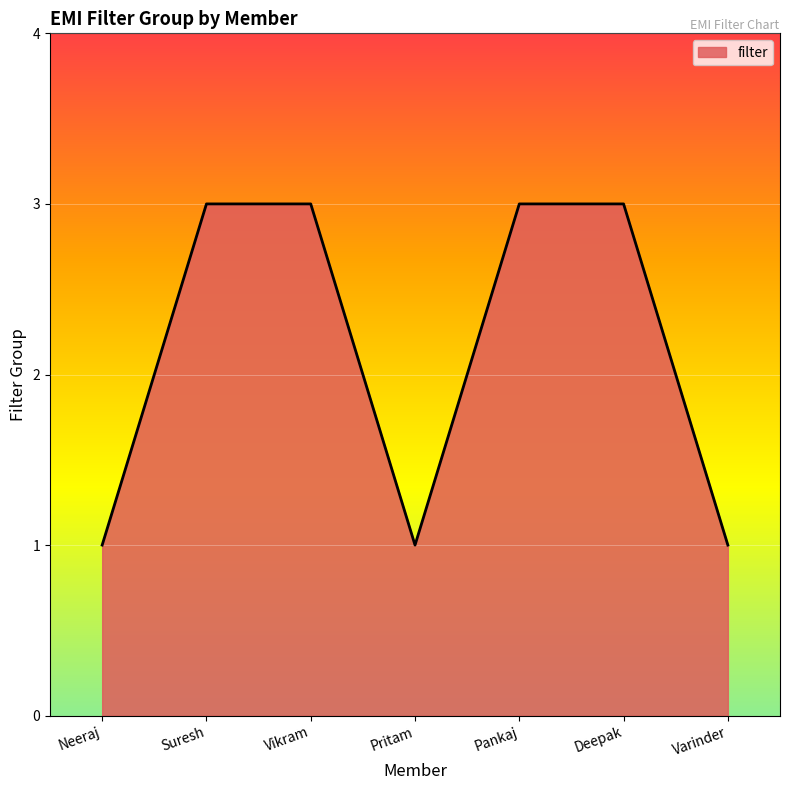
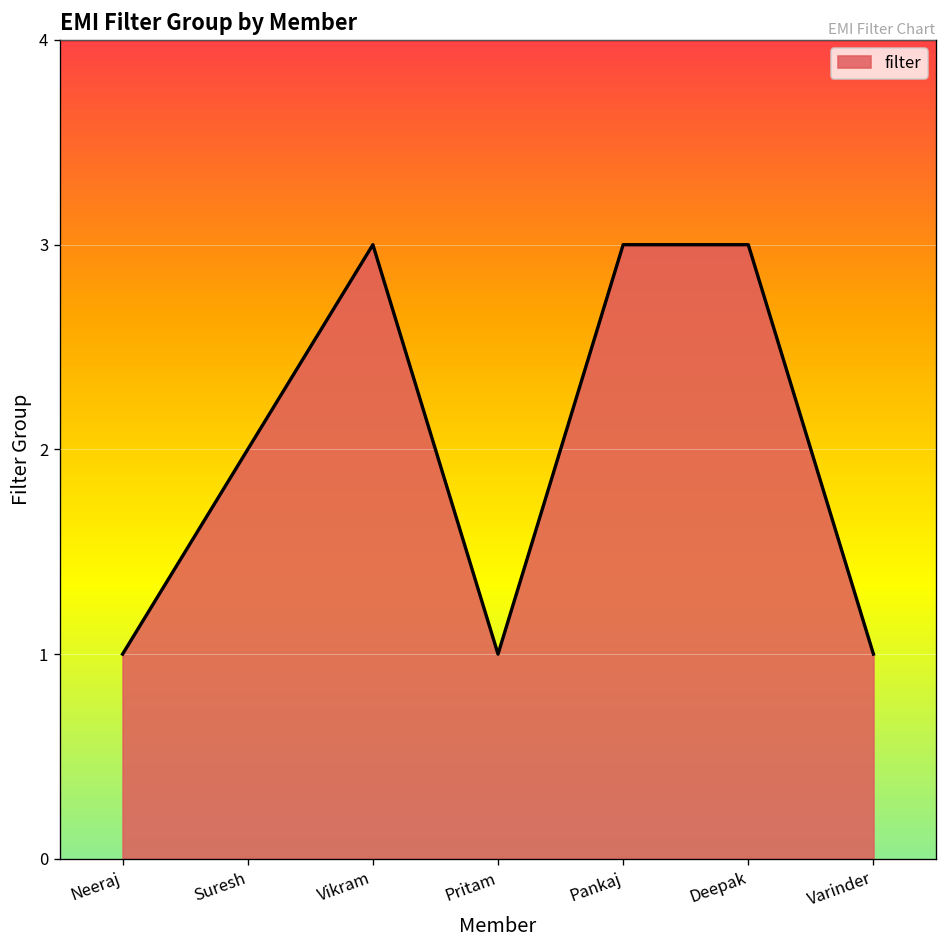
Suresh: 3 -> 2
